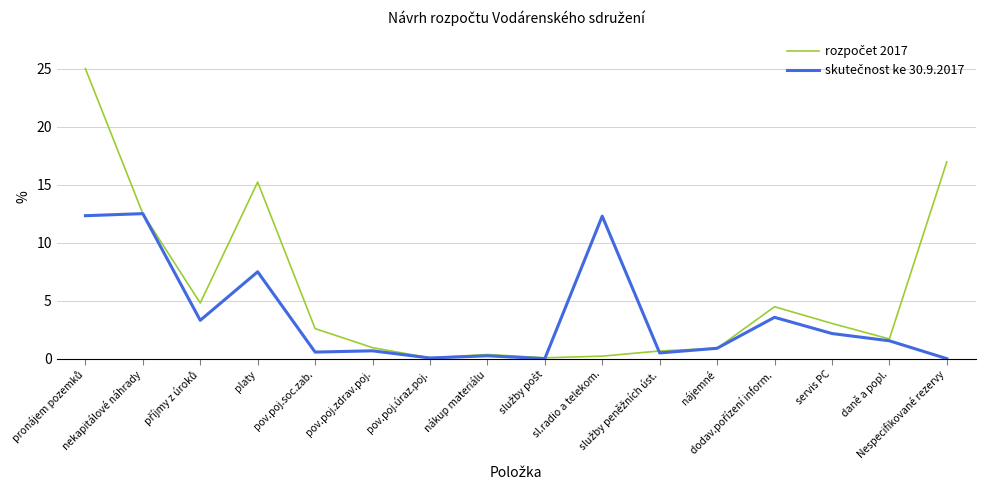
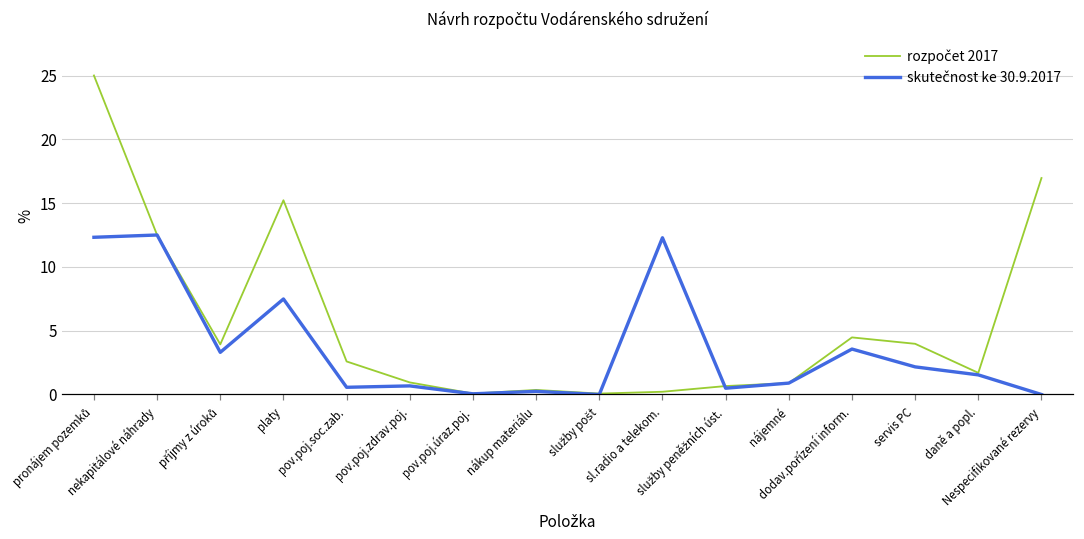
rozpočet 2017, příjmy z úroků: 4.8 -> 3.9
rozpočet 2017, servis PC: 3.0 -> 4.0
